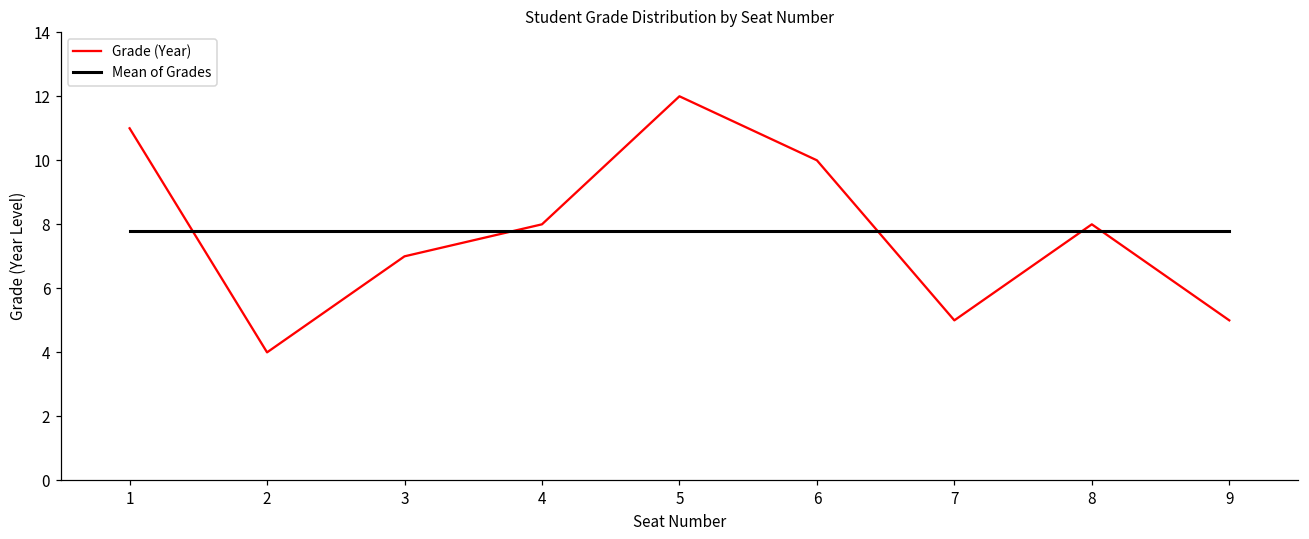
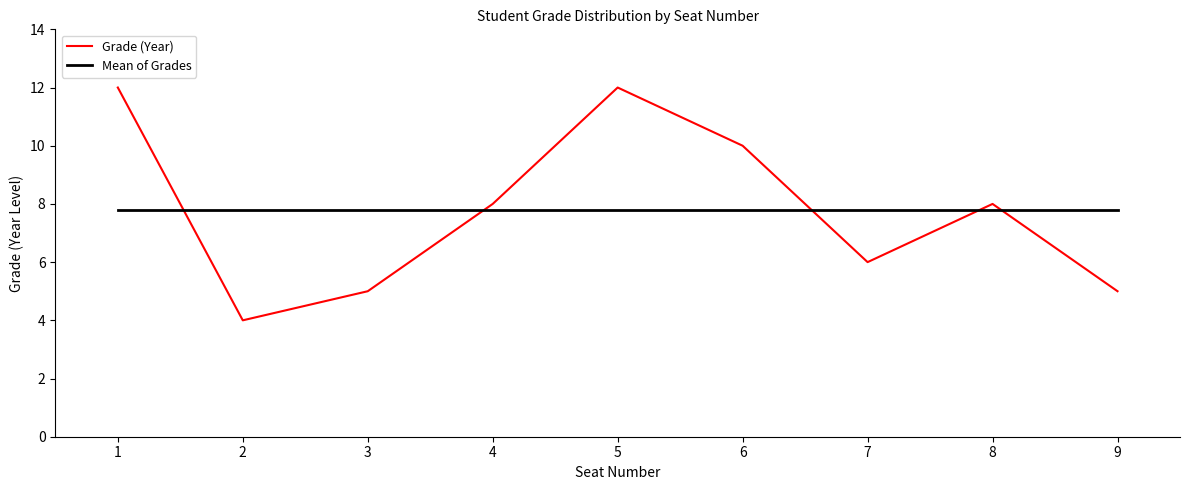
Grade (Year), 1: 11 -> 12
Grade (Year), 3: 7 -> 5
Grade (Year), 7: 5 -> 6
